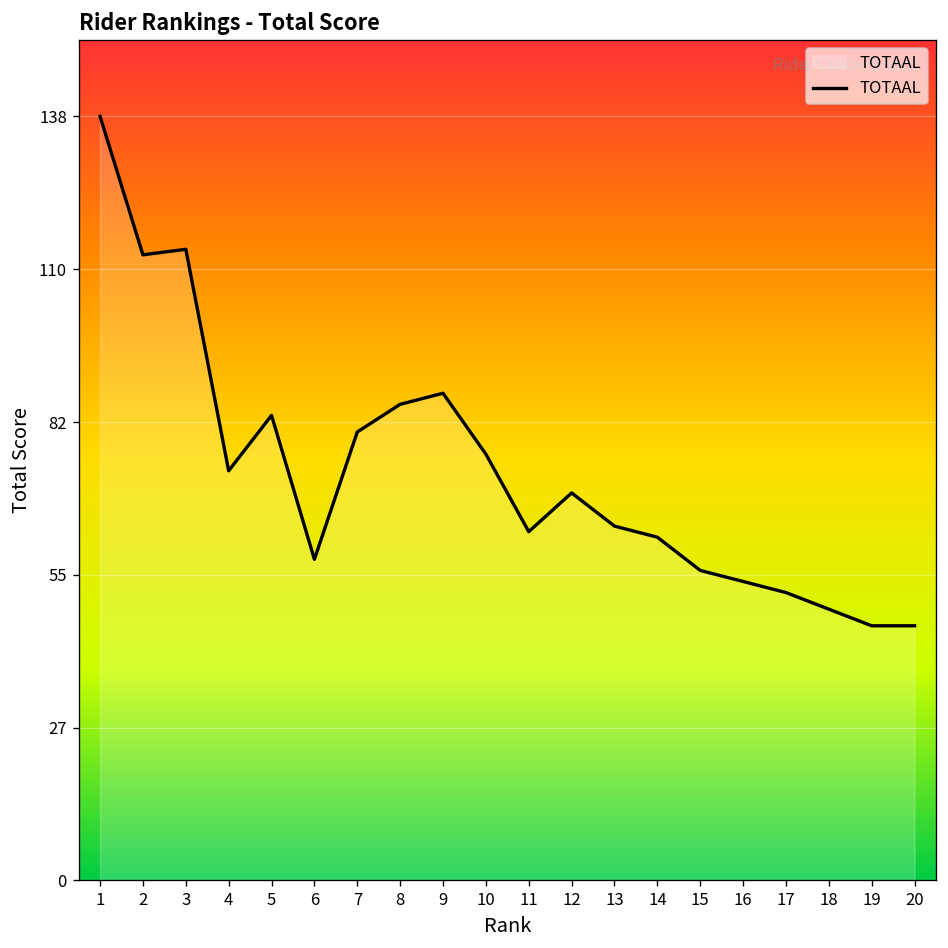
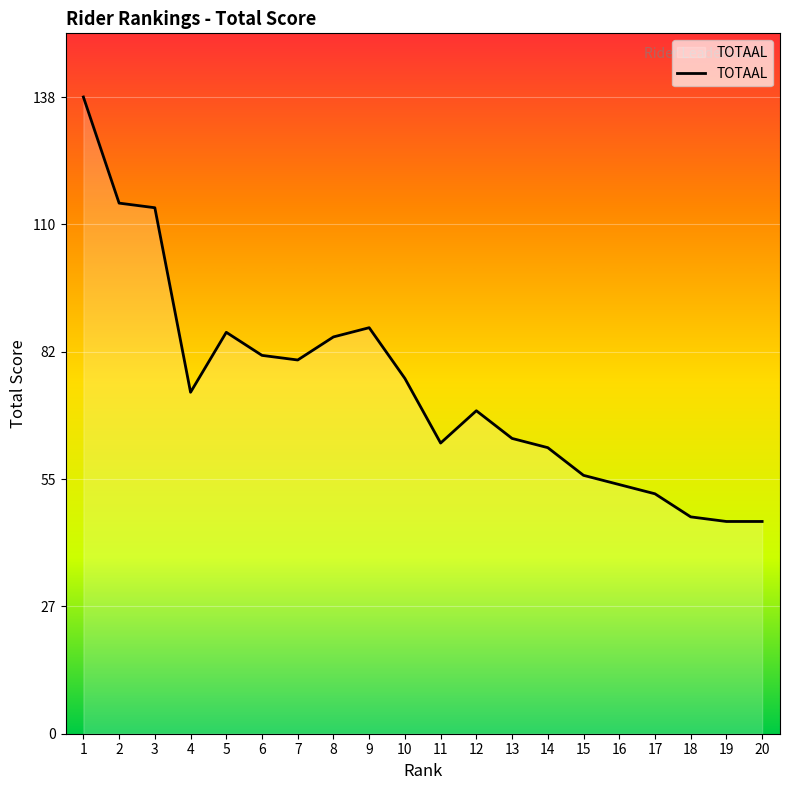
2: 113 -> 115
5: 84 -> 87
6: 58 -> 82
18: 49 -> 47
